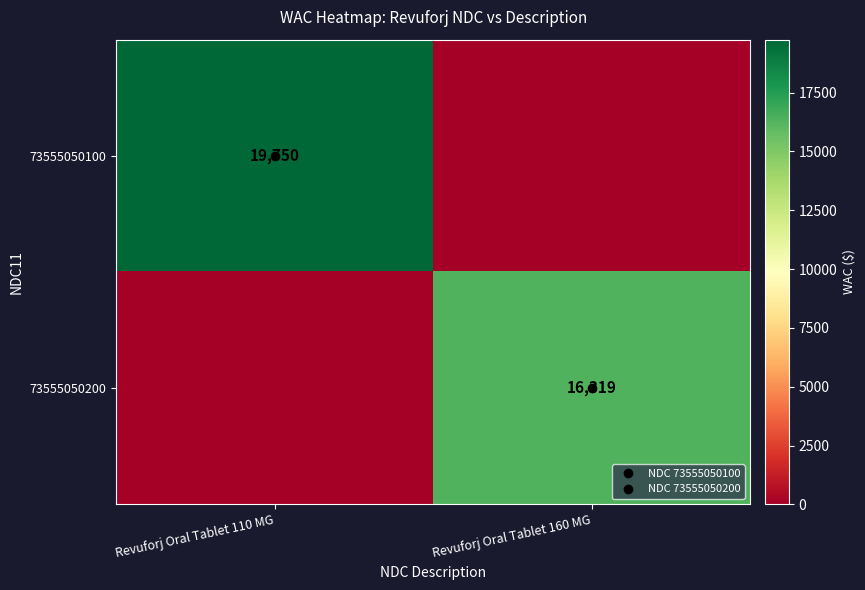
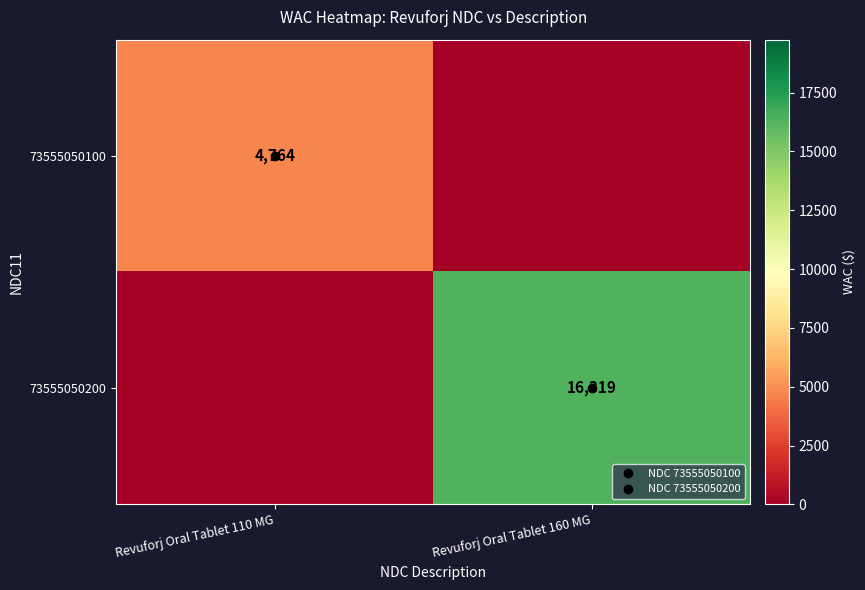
73555050100, Revuforj Oral Tablet 110 MG: 19,750 -> 4,764
